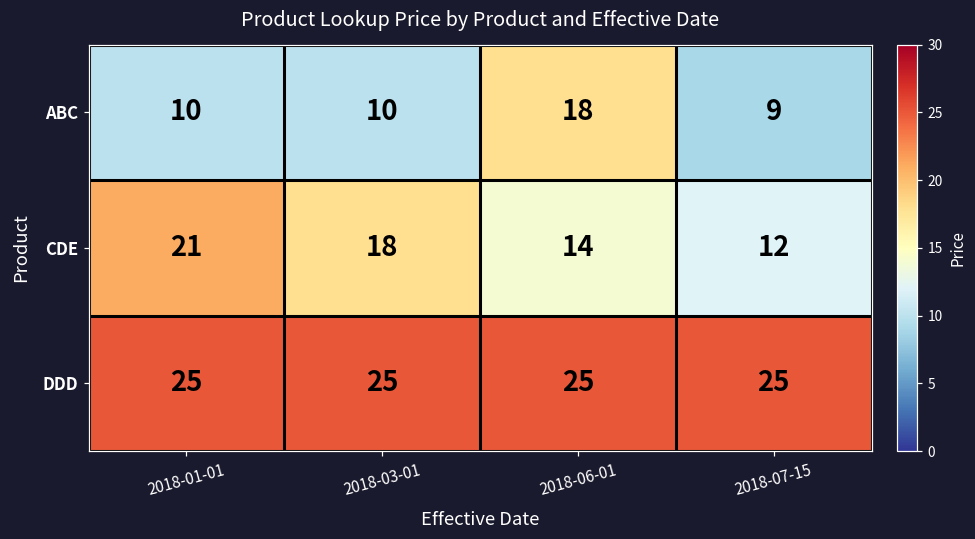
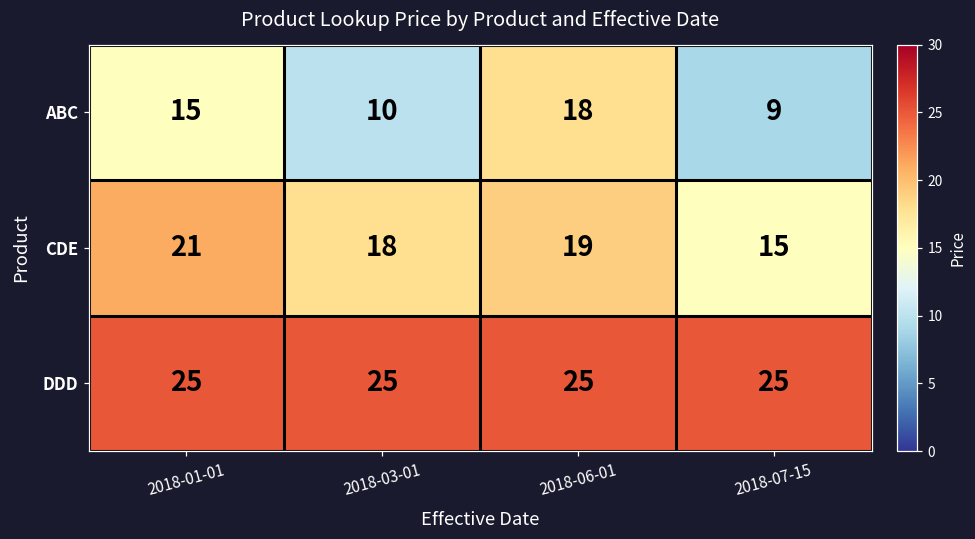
ABC, 2018-01-01: 10 -> 15
CDE, 2018-06-01: 14 -> 19
CDE, 2018-07-15: 12 -> 15
